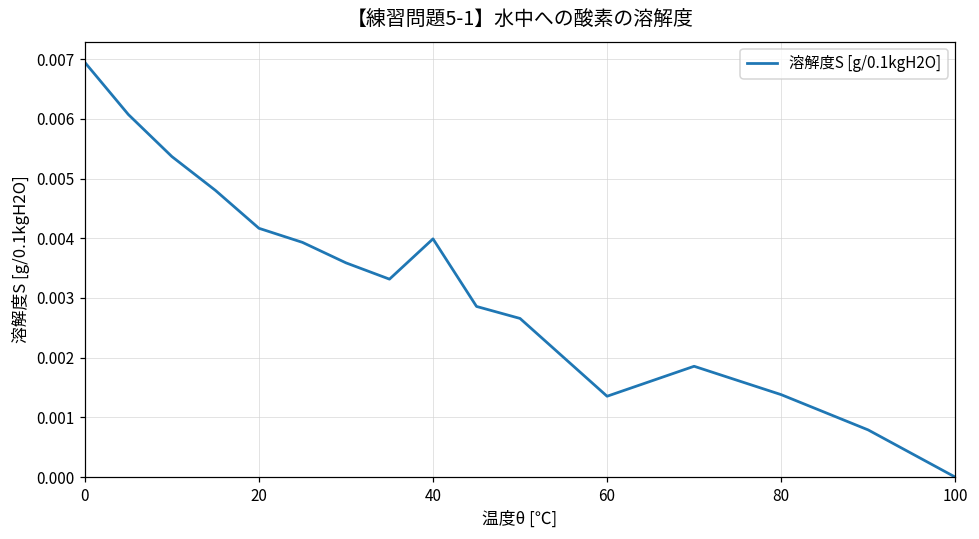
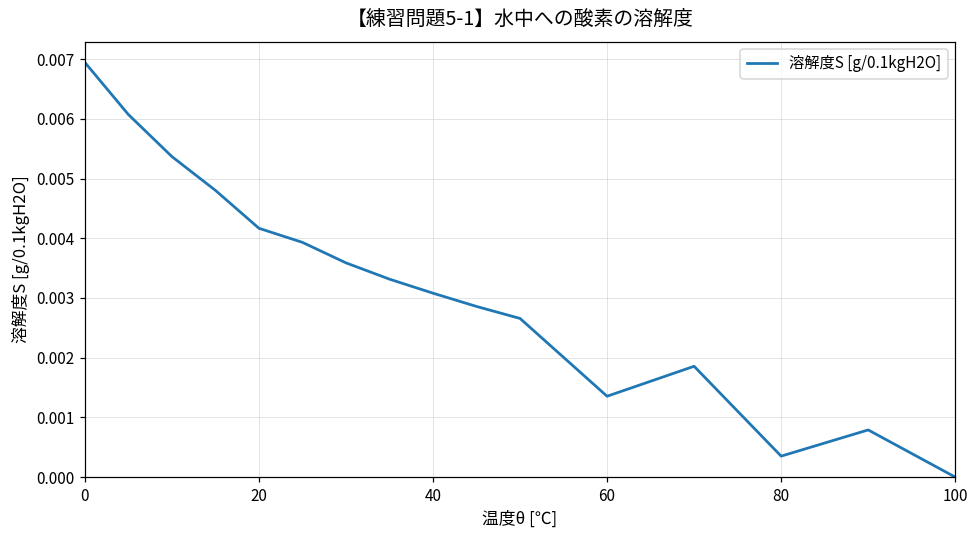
40: 0.0040 -> 0.0031
80: 0.0014 -> 0.0004
